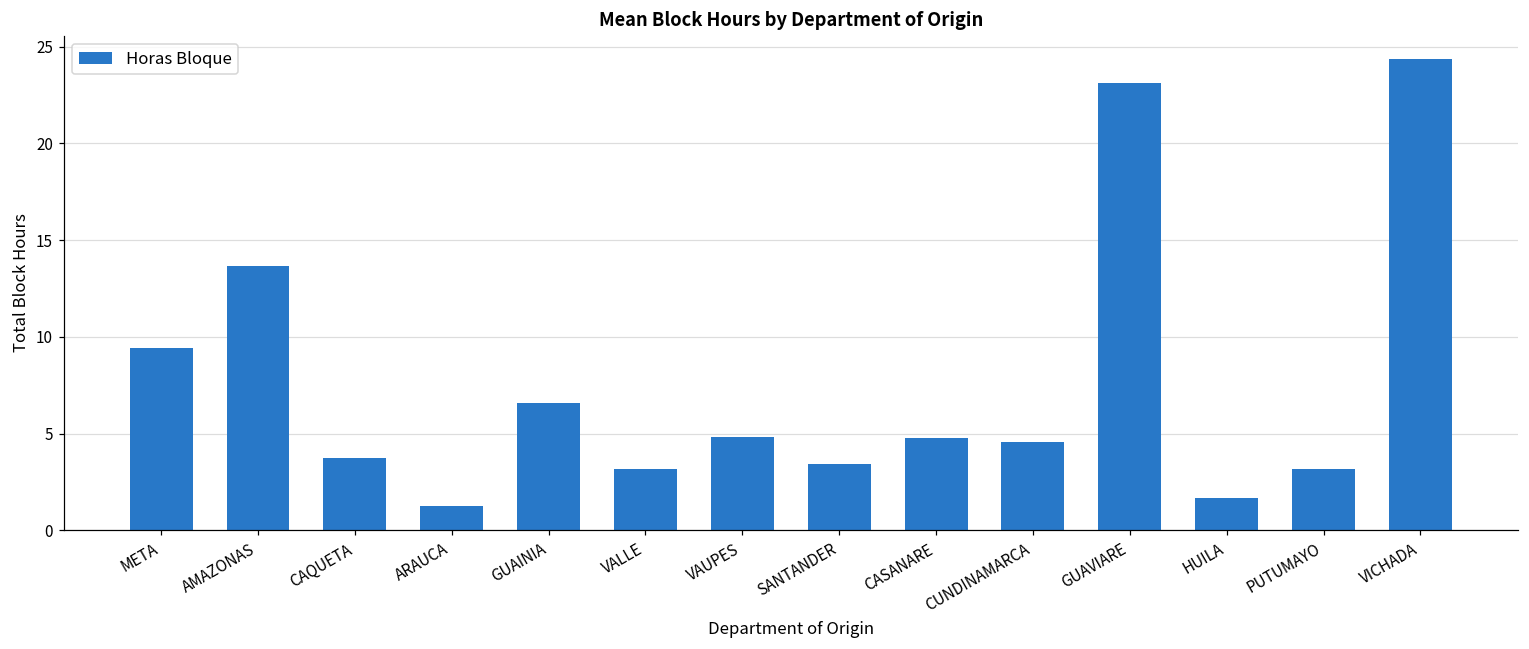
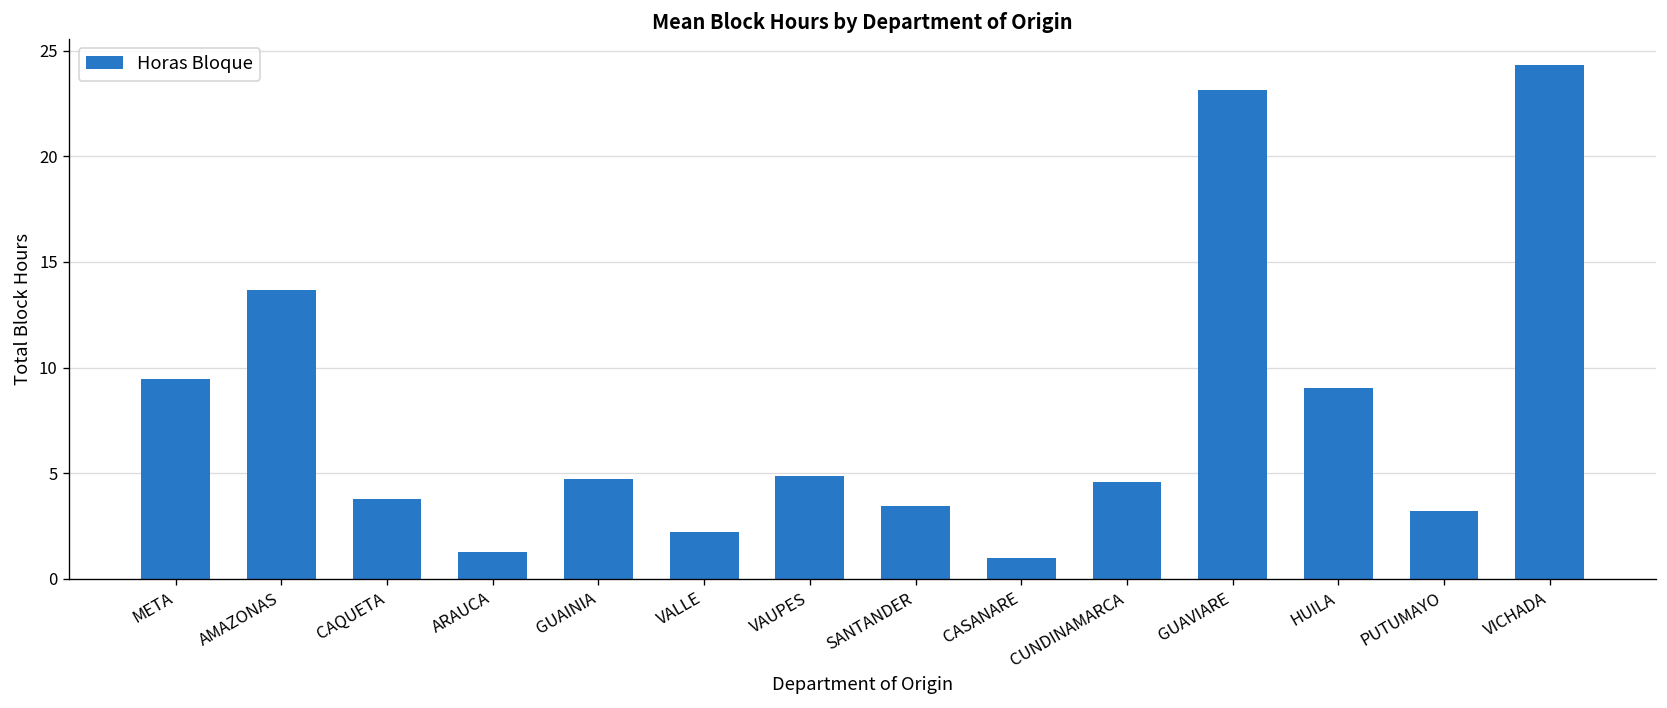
GUAINIA: 6.6 -> 4.7
VALLE: 3.2 -> 2.2
CASANARE: 4.8 -> 1.0
HUILA: 1.7 -> 9.0
